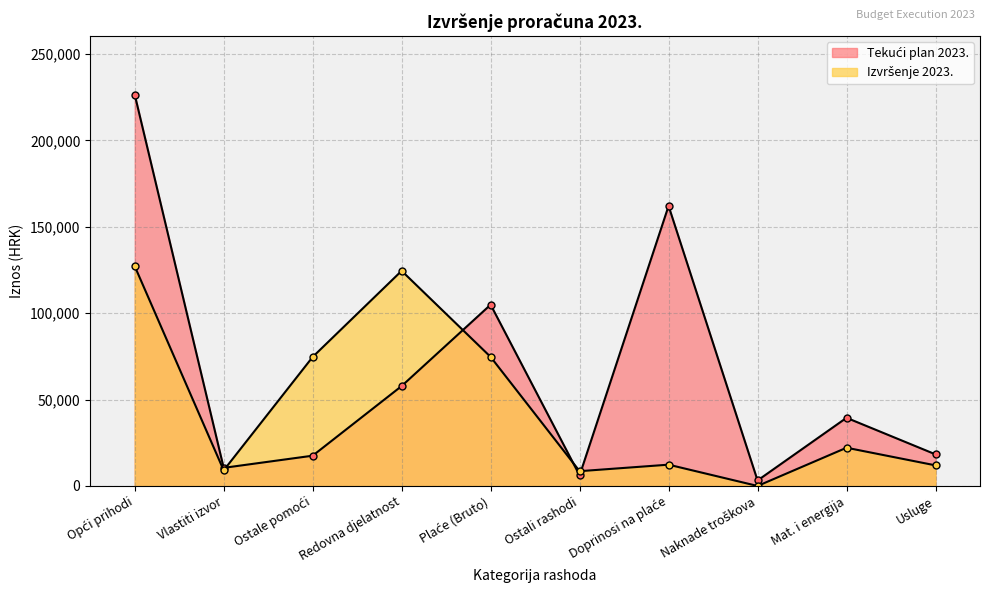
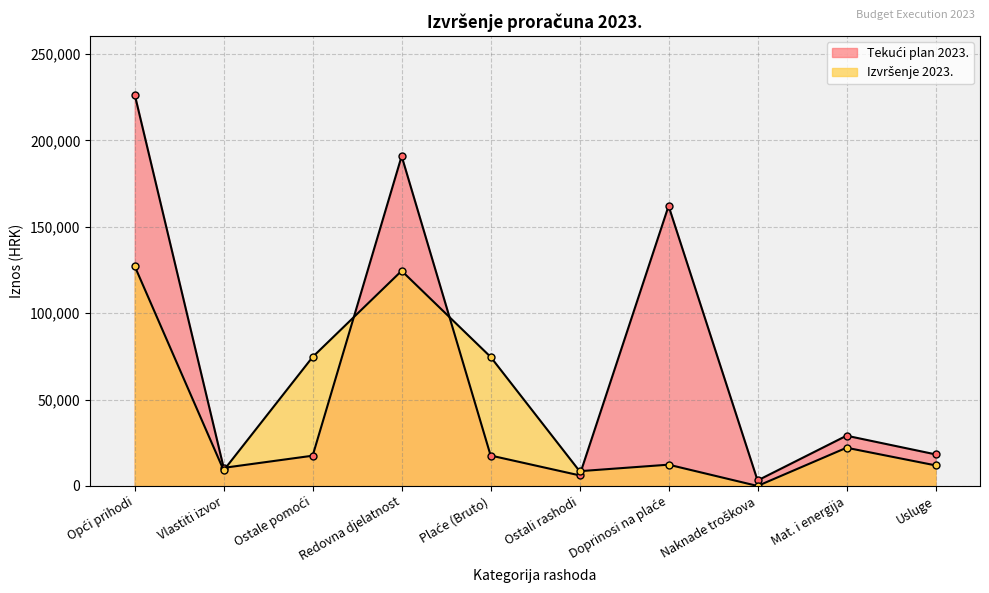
Tekući plan 2023., Redovna djelatnost: 58,000 -> 191,000
Tekući plan 2023., Plaće (Bruto): 105,000 -> 18,000
Tekući plan 2023., Mat. i energija: 39,000 -> 29,000
